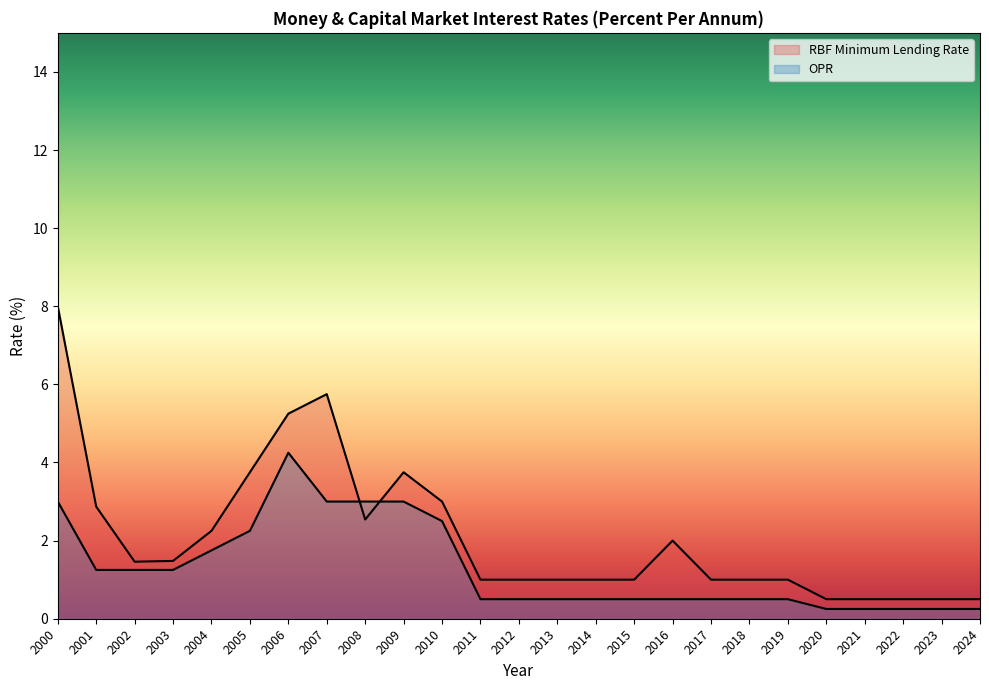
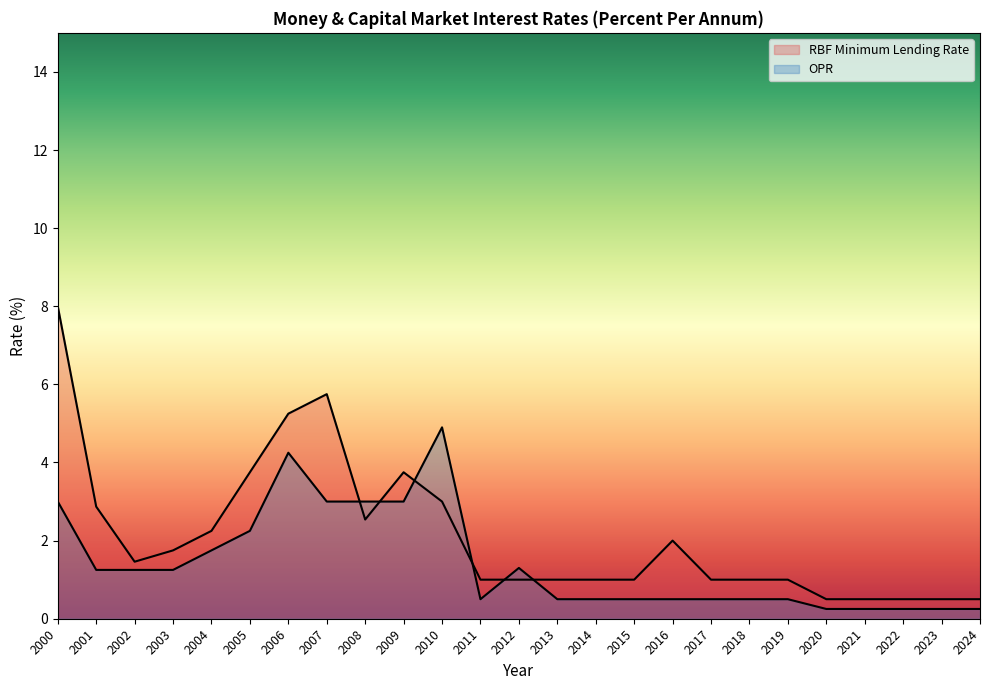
RBF Minimum Lending Rate, 2003: 1.5 -> 1.8
OPR, 2010: 2.5 -> 4.9
OPR, 2012: 0.5 -> 1.3
